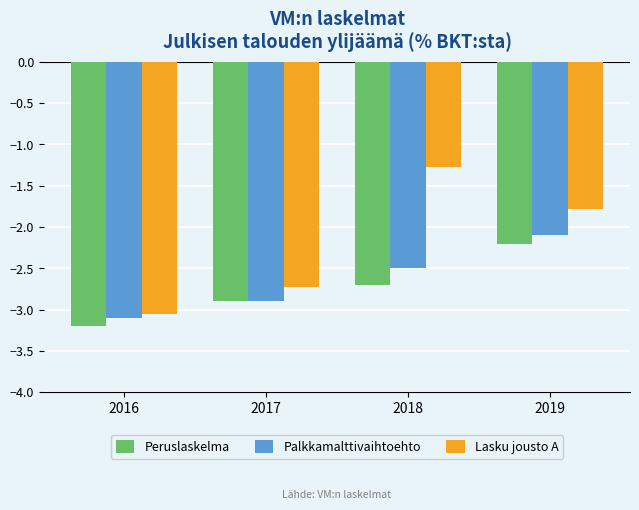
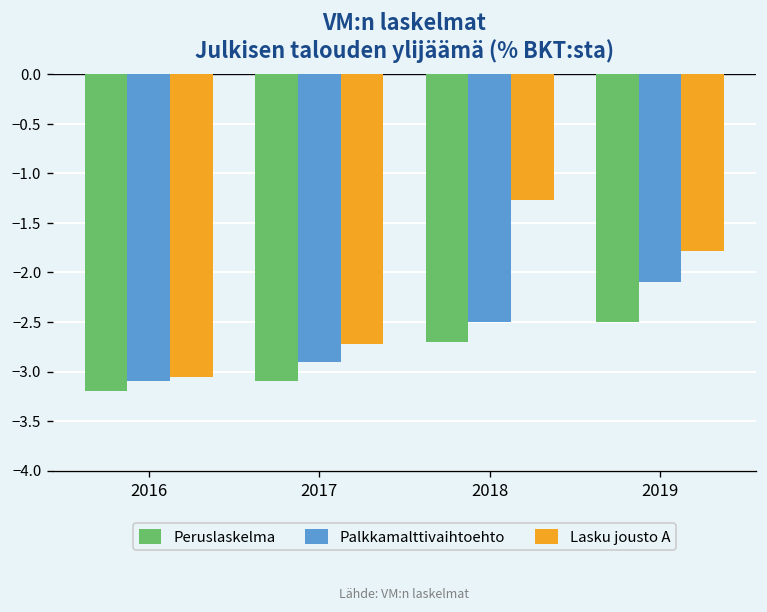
Peruslaskelma, 2017: -2.9 -> -3.1
Peruslaskelma, 2019: -2.2 -> -2.5
